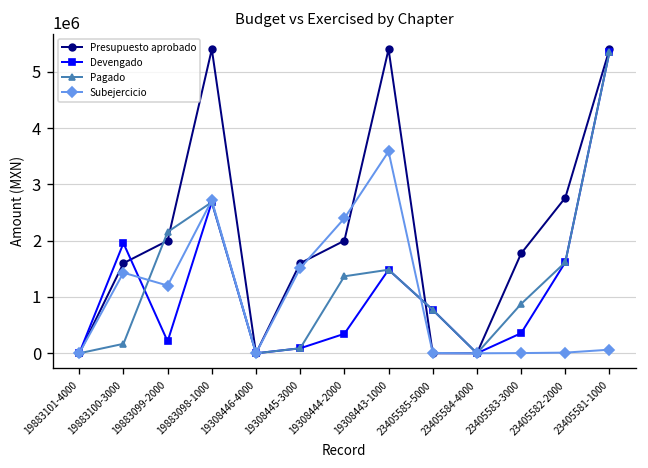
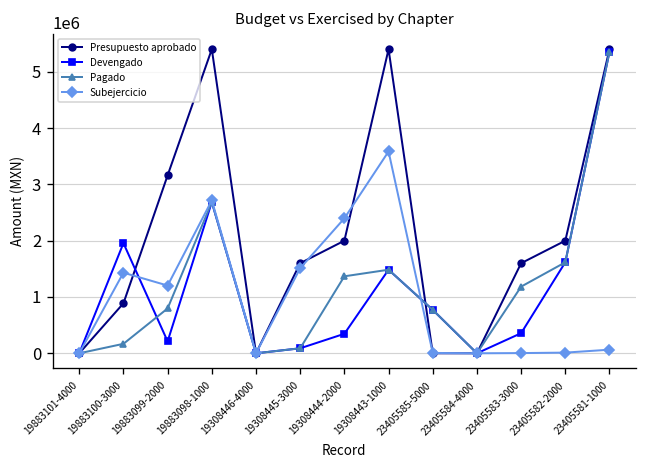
Presupuesto aprobado, 19883100-3000: 1600000 -> 900000
Presupuesto aprobado, 19883099-2000: 2000000 -> 3200000
Pagado, 19883099-2000: 2200000 -> 800000
Presupuesto aprobado, 23405583-3000: 1800000 -> 1600000
Pagado, 23405583-3000: 900000 -> 1200000
Presupuesto aprobado, 23405582-2000: 2800000 -> 2000000
